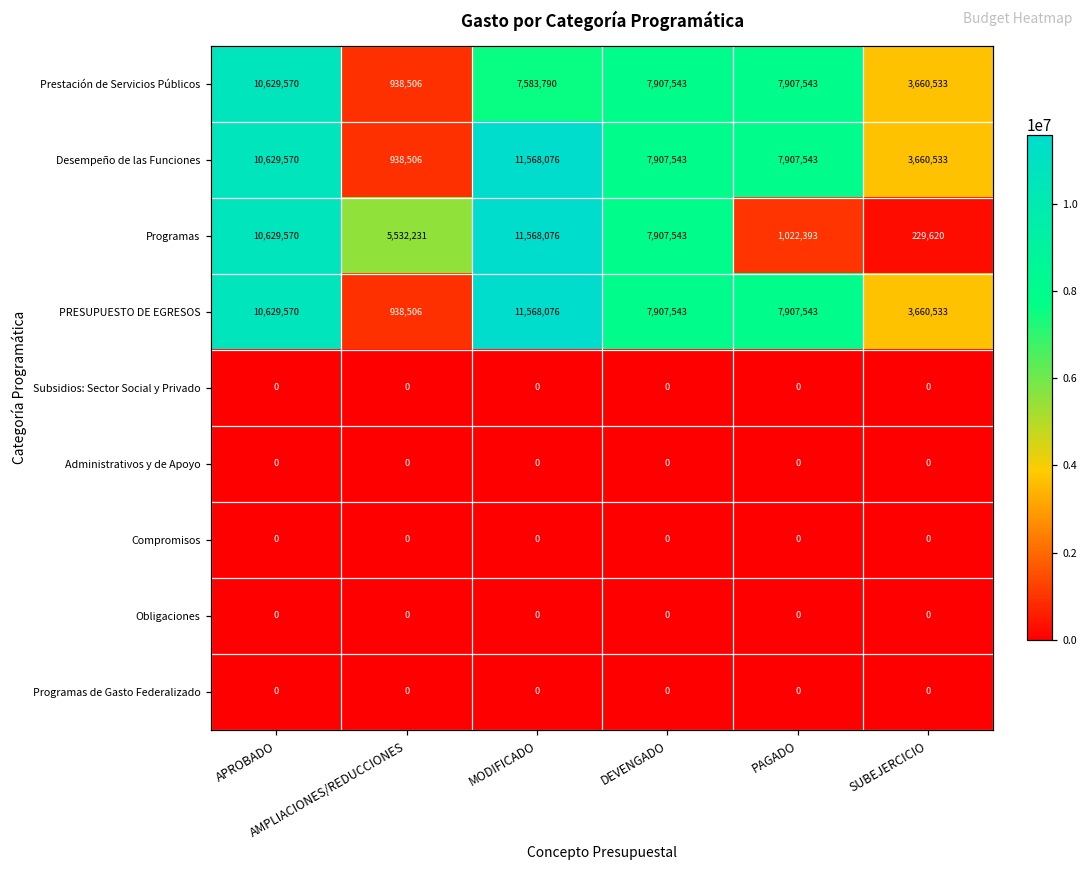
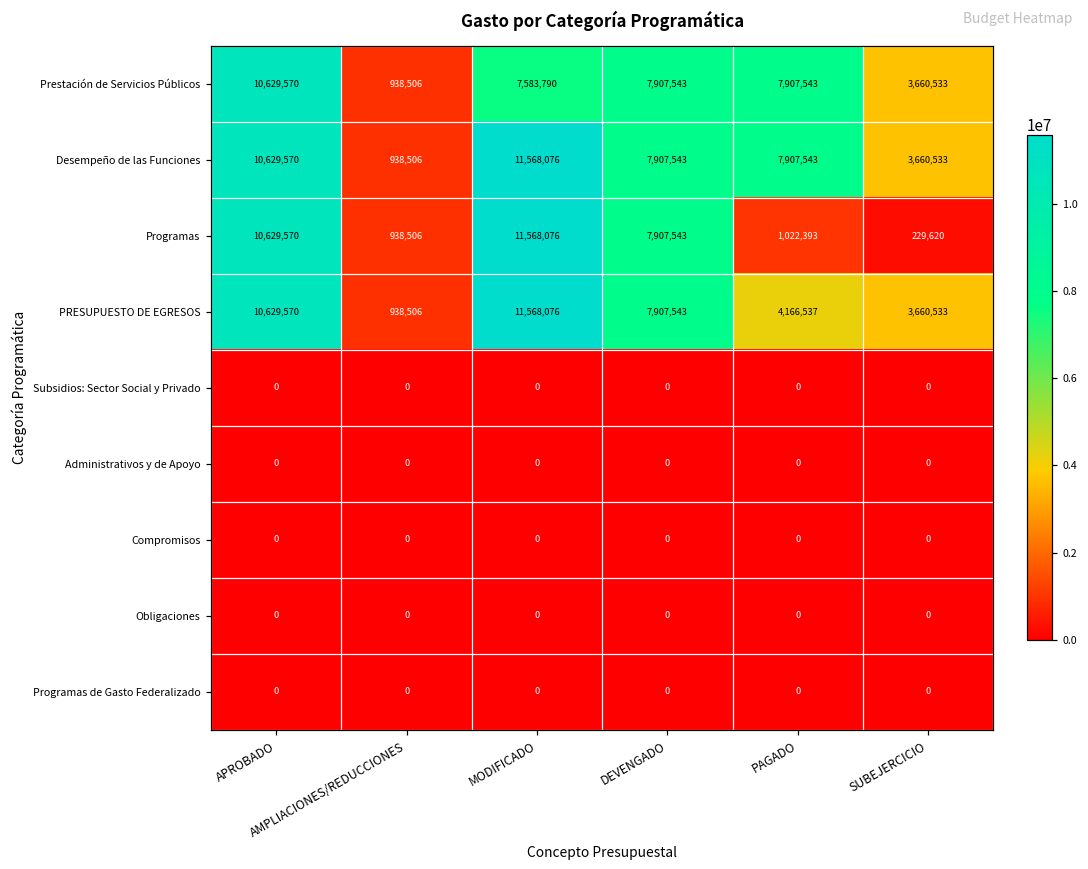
Programas, AMPLIACIONES/REDUCCIONES: 5,532,231 -> 938,506
PRESUPUESTO DE EGRESOS, PAGADO: 7,907,543 -> 4,166,537
